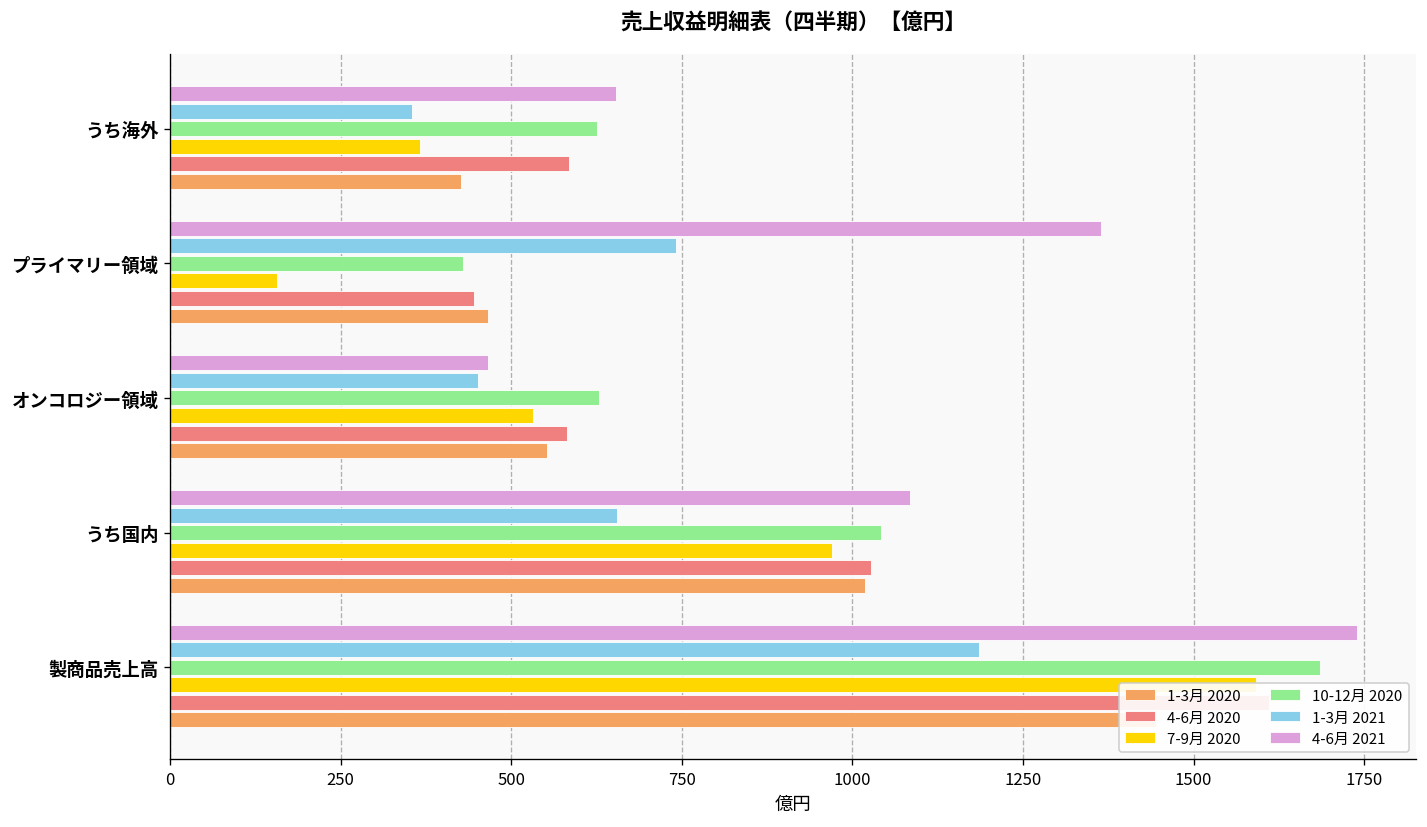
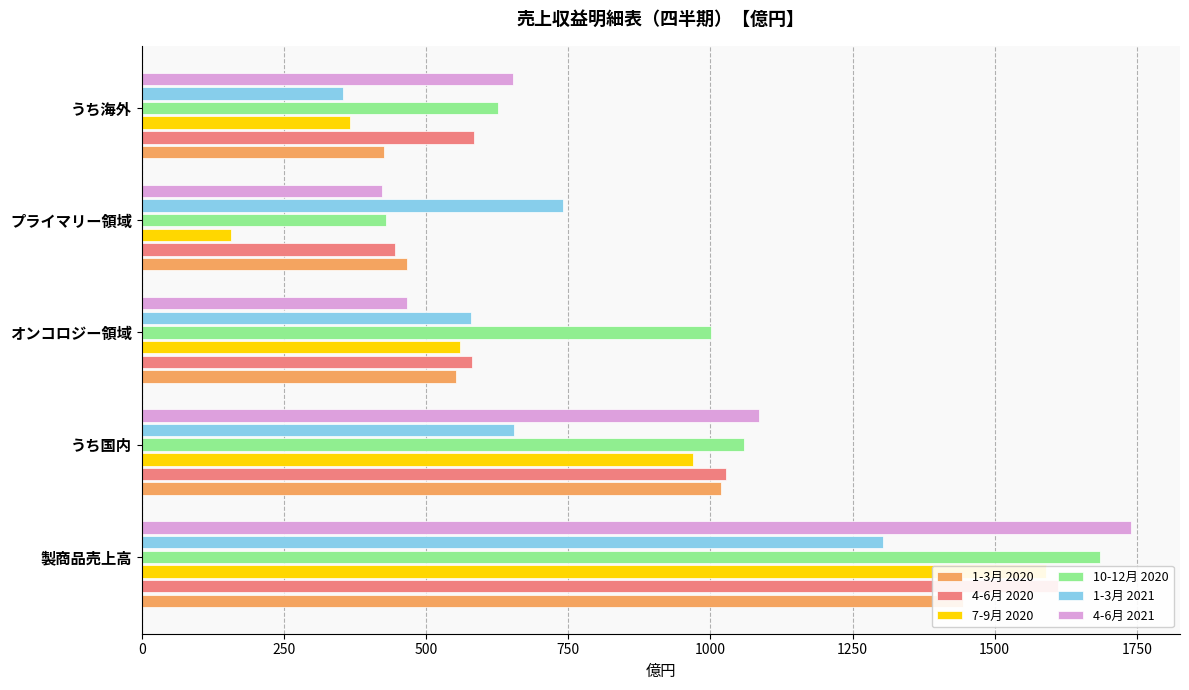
4-6月 2021, プライマリー領域: 1360 -> 420
1-3月 2021, オンコロジー領域: 450 -> 580
10-12月 2020, オンコロジー領域: 630 -> 1000
7-9月 2020, オンコロジー領域: 530 -> 560
10-12月 2020, うち国内: 1040 -> 1060
1-3月 2021, 製商品売上高: 1190 -> 1300
